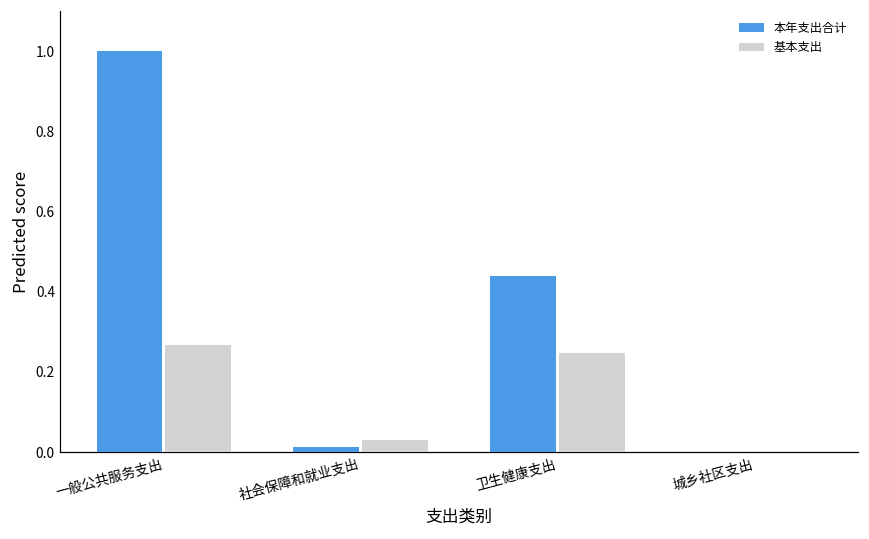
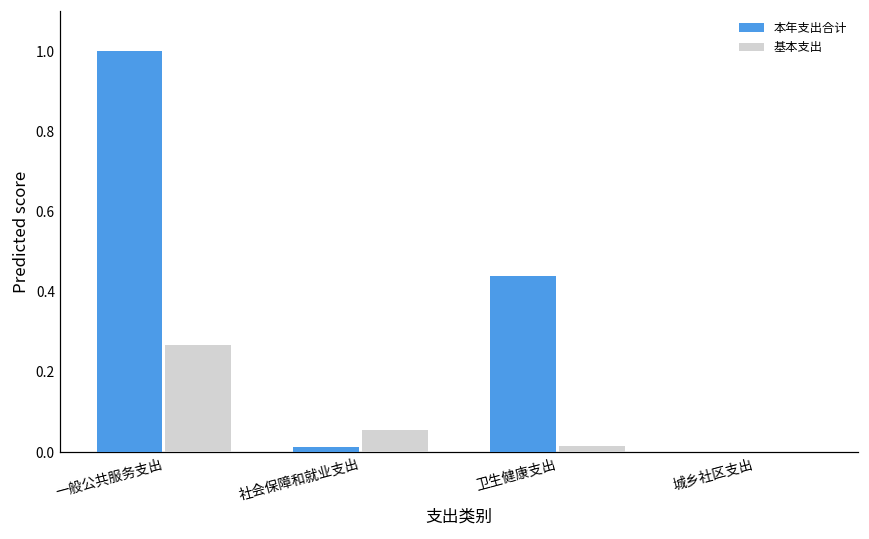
基本支出, 社会保障和就业支出: 0.03 -> 0.06
基本支出, 卫生健康支出: 0.25 -> 0.02
